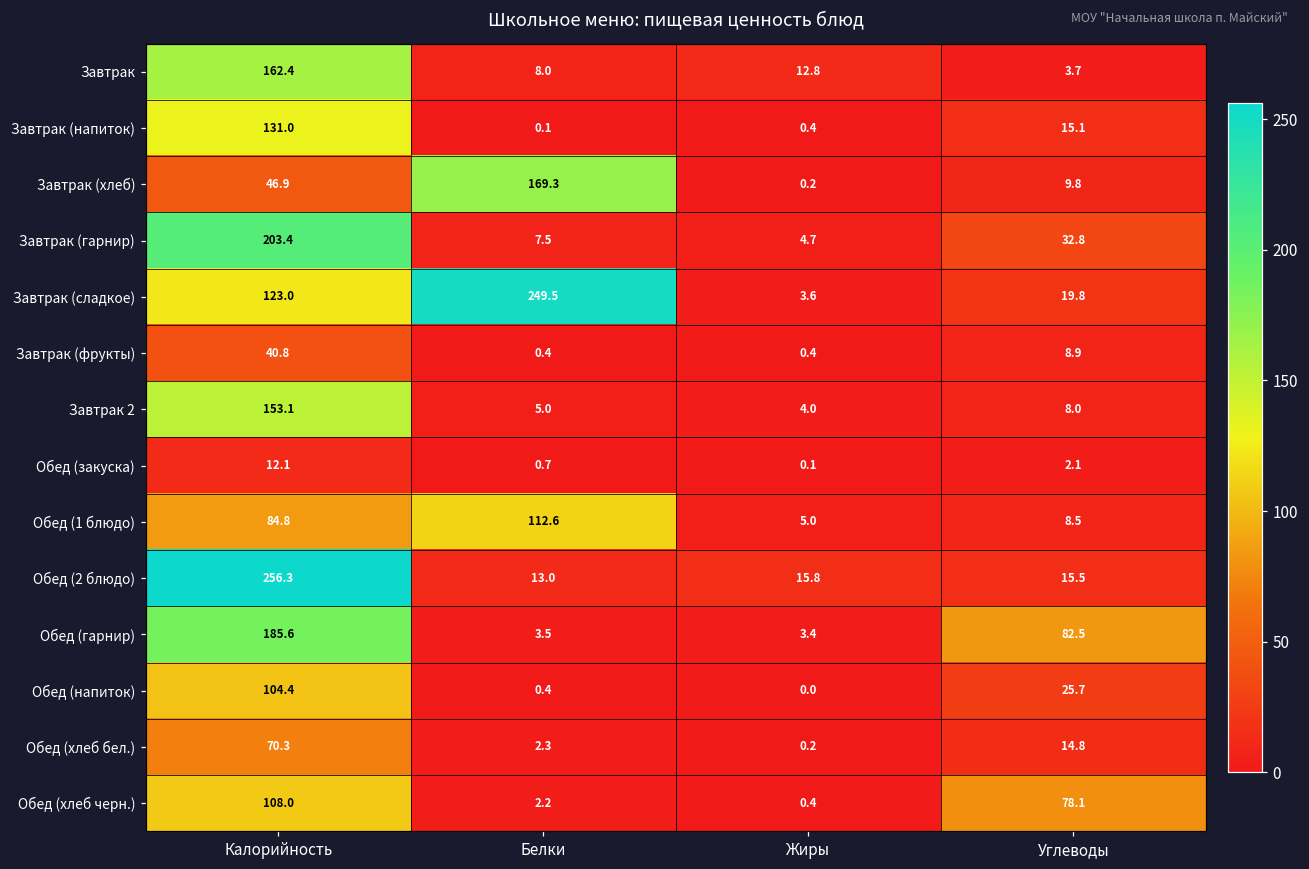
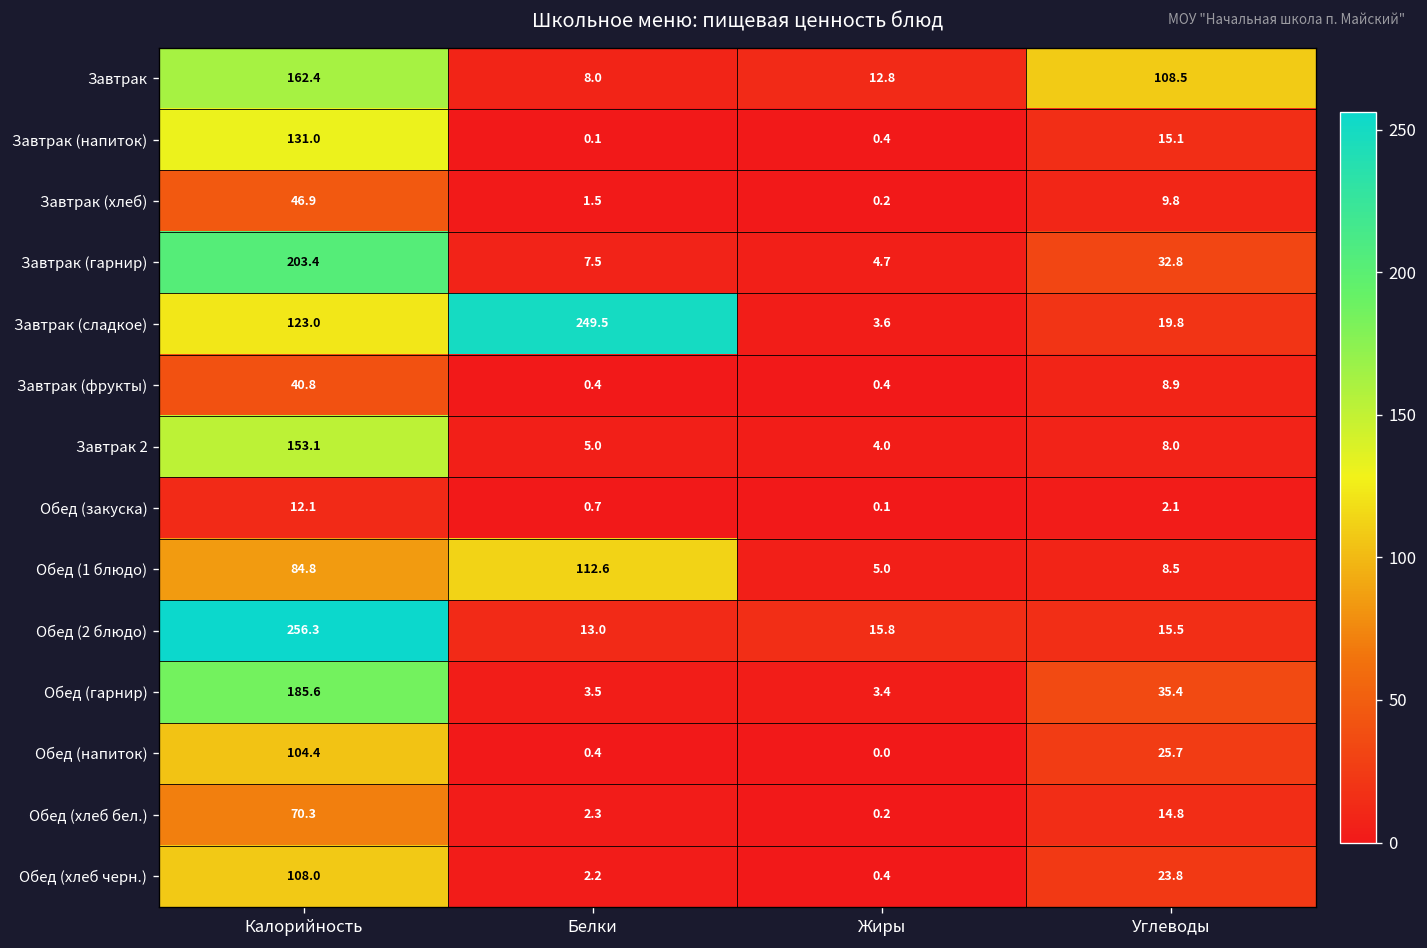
Завтрак, Углеводы: 3.7 -> 108.5
Завтрак (хлеб), Белки: 169.3 -> 1.5
Обед (гарнир), Углеводы: 82.5 -> 35.4
Обед (хлеб черн.), Углеводы: 78.1 -> 23.8
